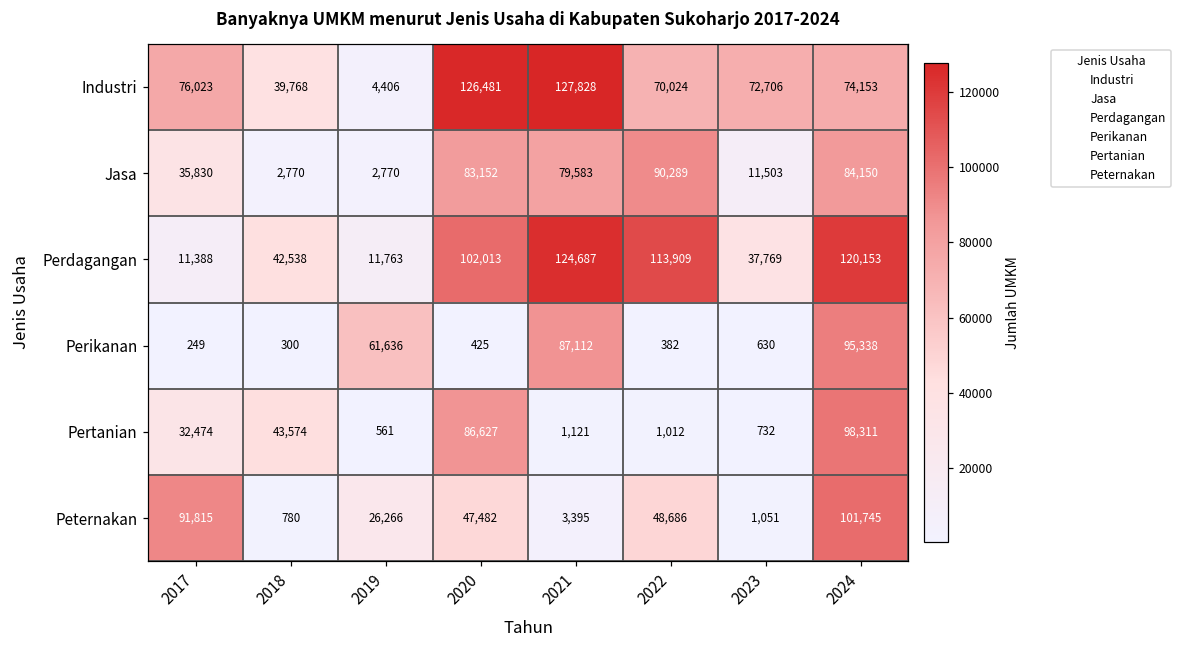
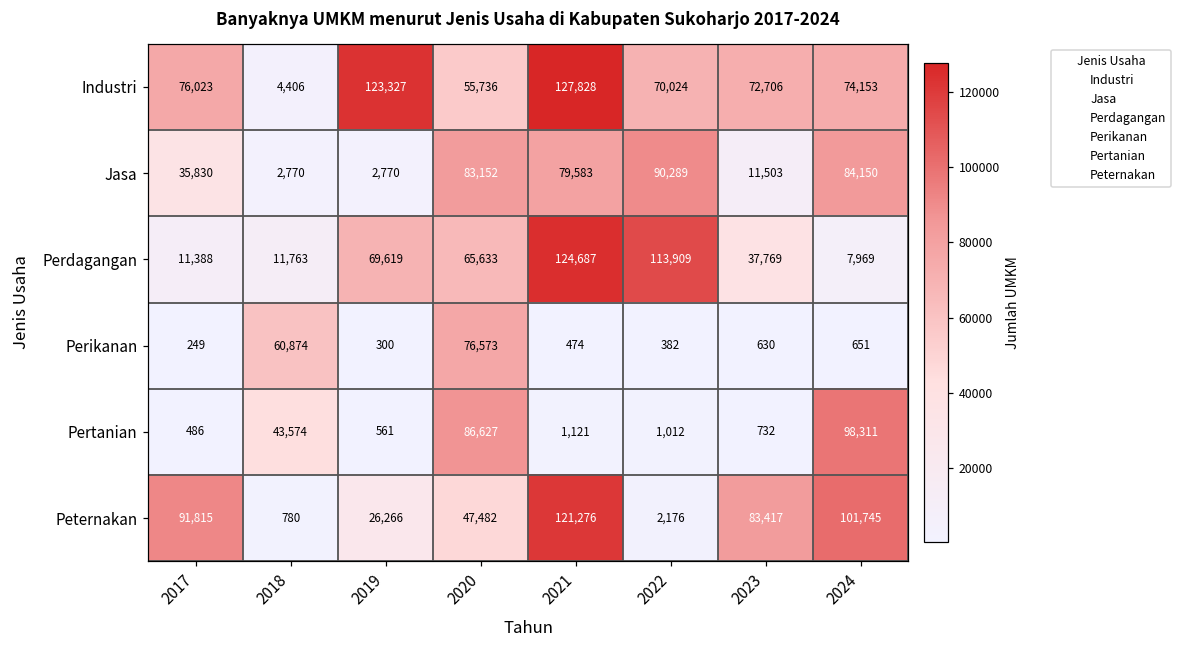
Industri, 2018: 39,768 -> 4,406
Industri, 2019: 4,406 -> 123,327
Industri, 2020: 126,481 -> 55,736
Perdagangan, 2018: 42,538 -> 11,763
Perdagangan, 2019: 11,763 -> 69,619
Perdagangan, 2020: 102,013 -> 65,633
Perdagangan, 2024: 120,153 -> 7,969
Perikanan, 2018: 300 -> 60,874
Perikanan, 2019: 61,636 -> 300
Perikanan, 2020: 425 -> 76,573
Perikanan, 2021: 87,112 -> 474
Perikanan, 2024: 95,338 -> 651
Pertanian, 2017: 32,474 -> 486
Peternakan, 2021: 3,395 -> 121,276
Peternakan, 2022: 48,686 -> 2,176
Peternakan, 2023: 1,051 -> 83,417
